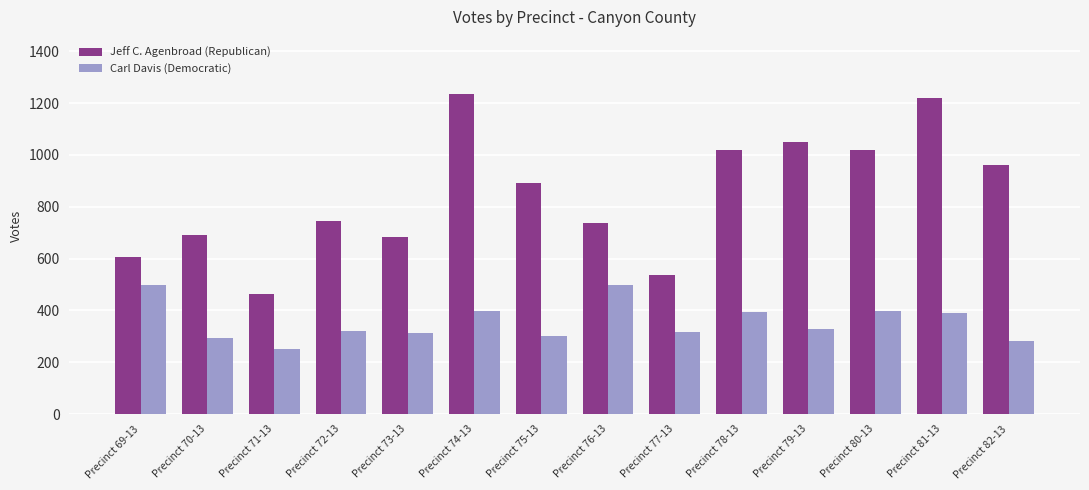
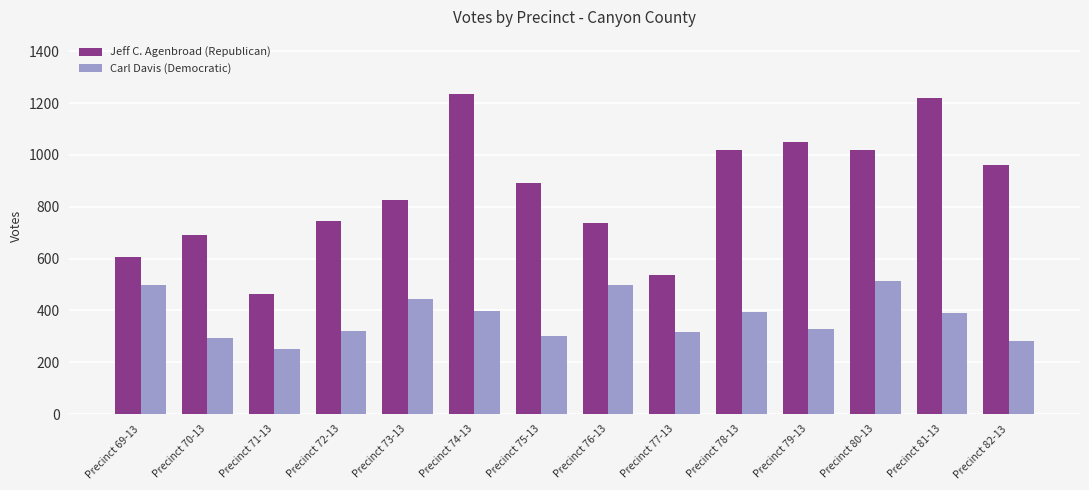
Jeff C. Agenbroad (Republican), Precinct 73-13: 680 -> 830
Carl Davis (Democratic), Precinct 73-13: 310 -> 450
Carl Davis (Democratic), Precinct 80-13: 400 -> 520
